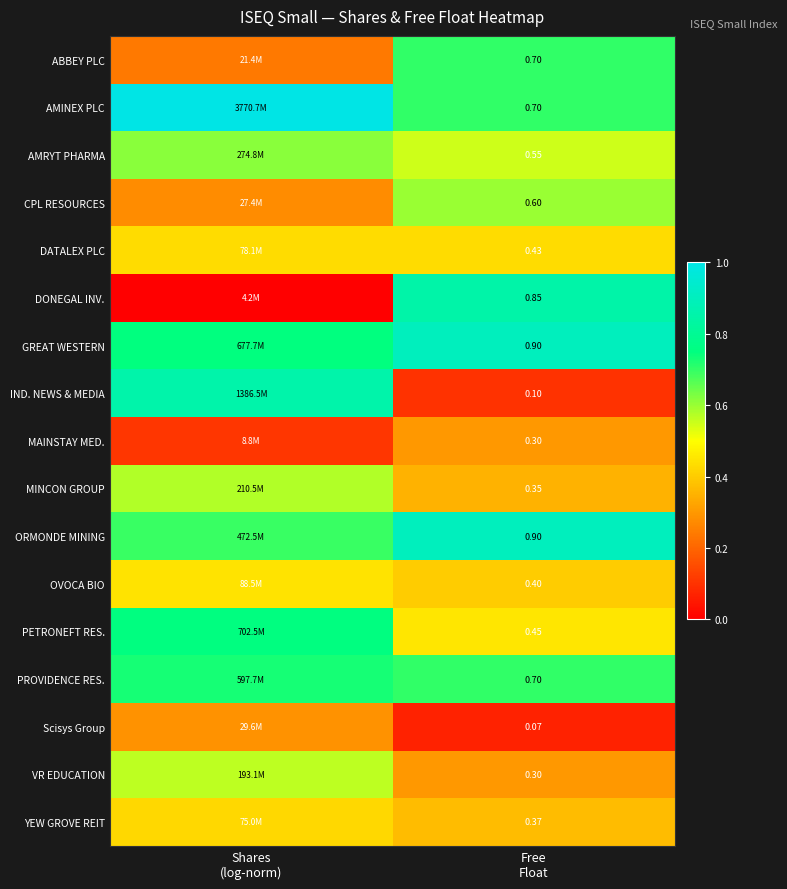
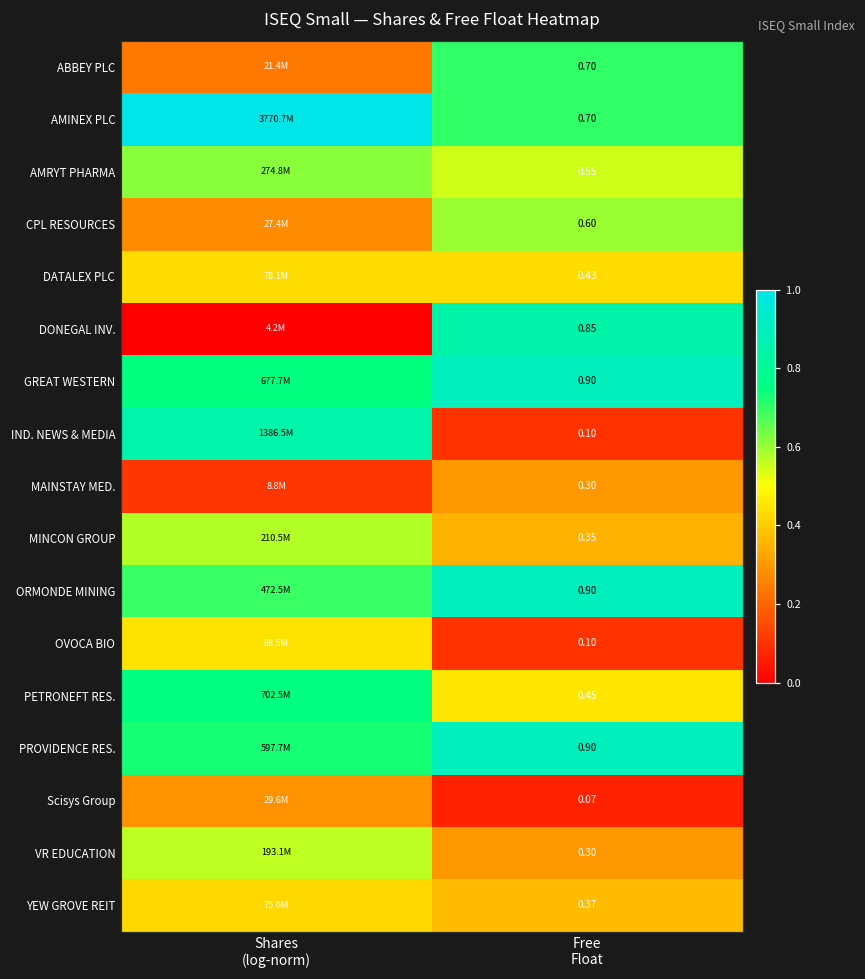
OVOCA BIO, Free Float: 0.40 -> 0.10
PROVIDENCE RES., Free Float: 0.70 -> 0.90
